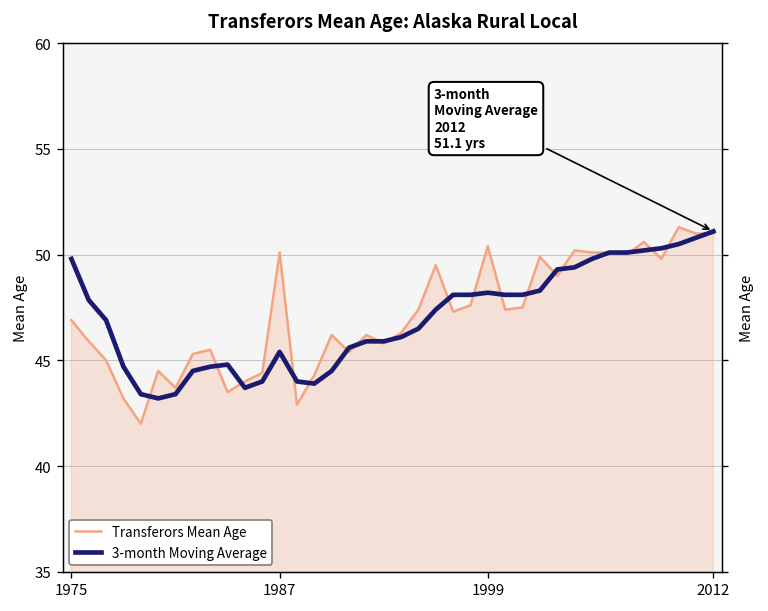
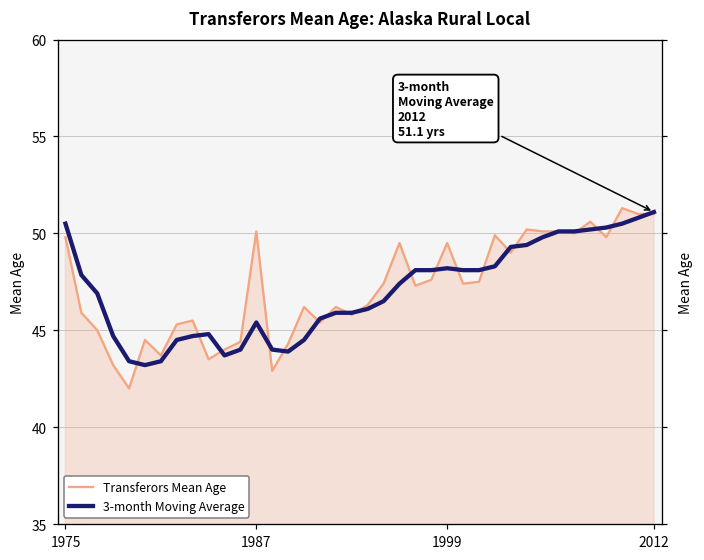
Transferors Mean Age, 1975: 46.9 -> 49.8
3-month Moving Average, 1975: 49.8 -> 50.5
Transferors Mean Age, 1999: 50.4 -> 49.5
